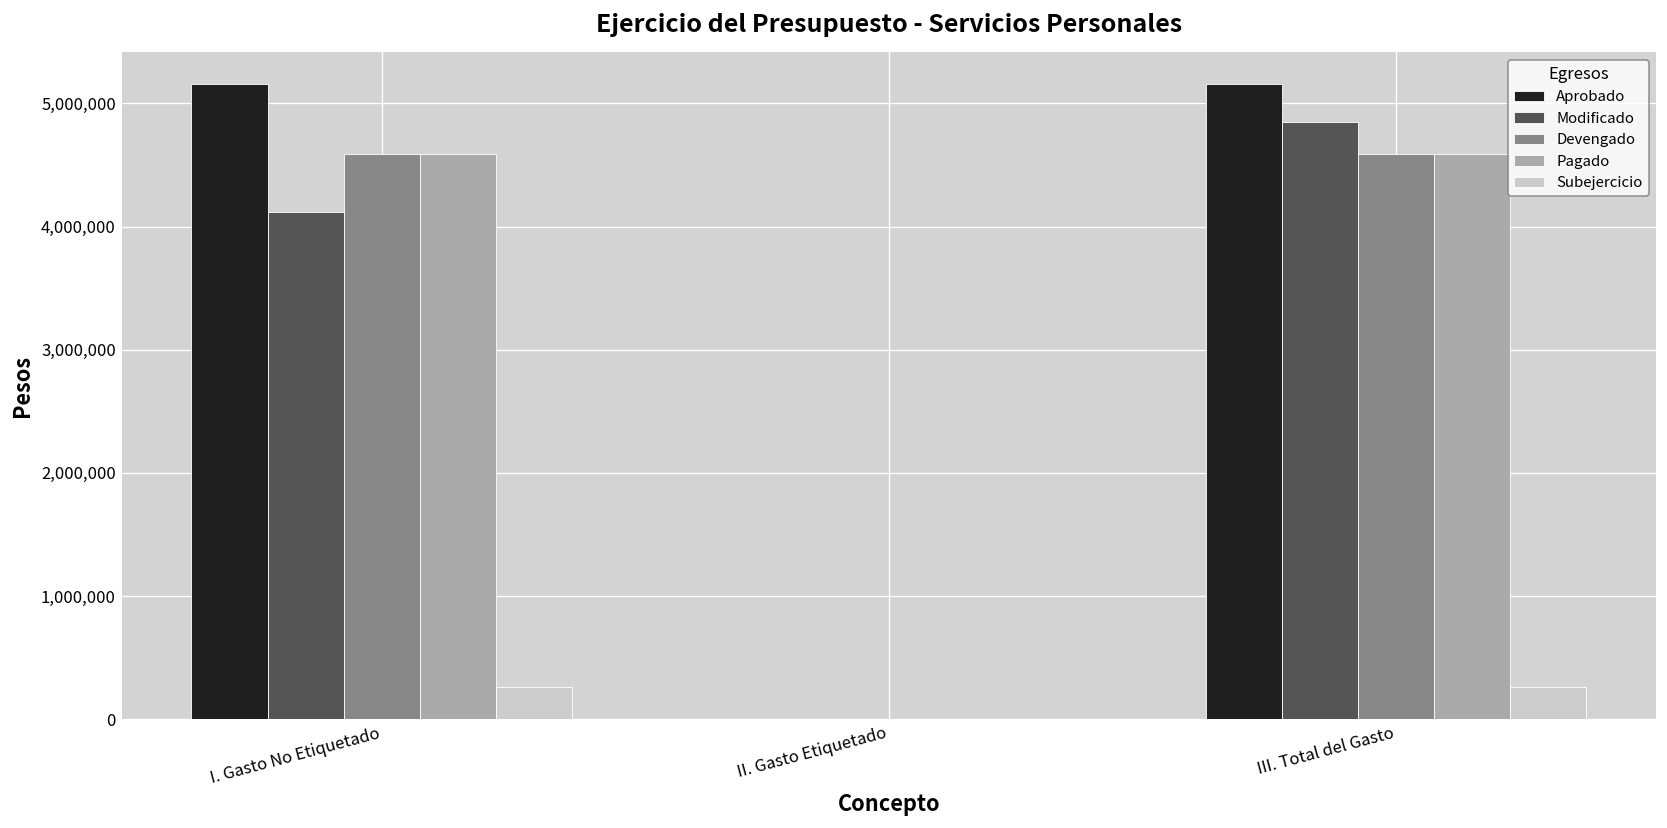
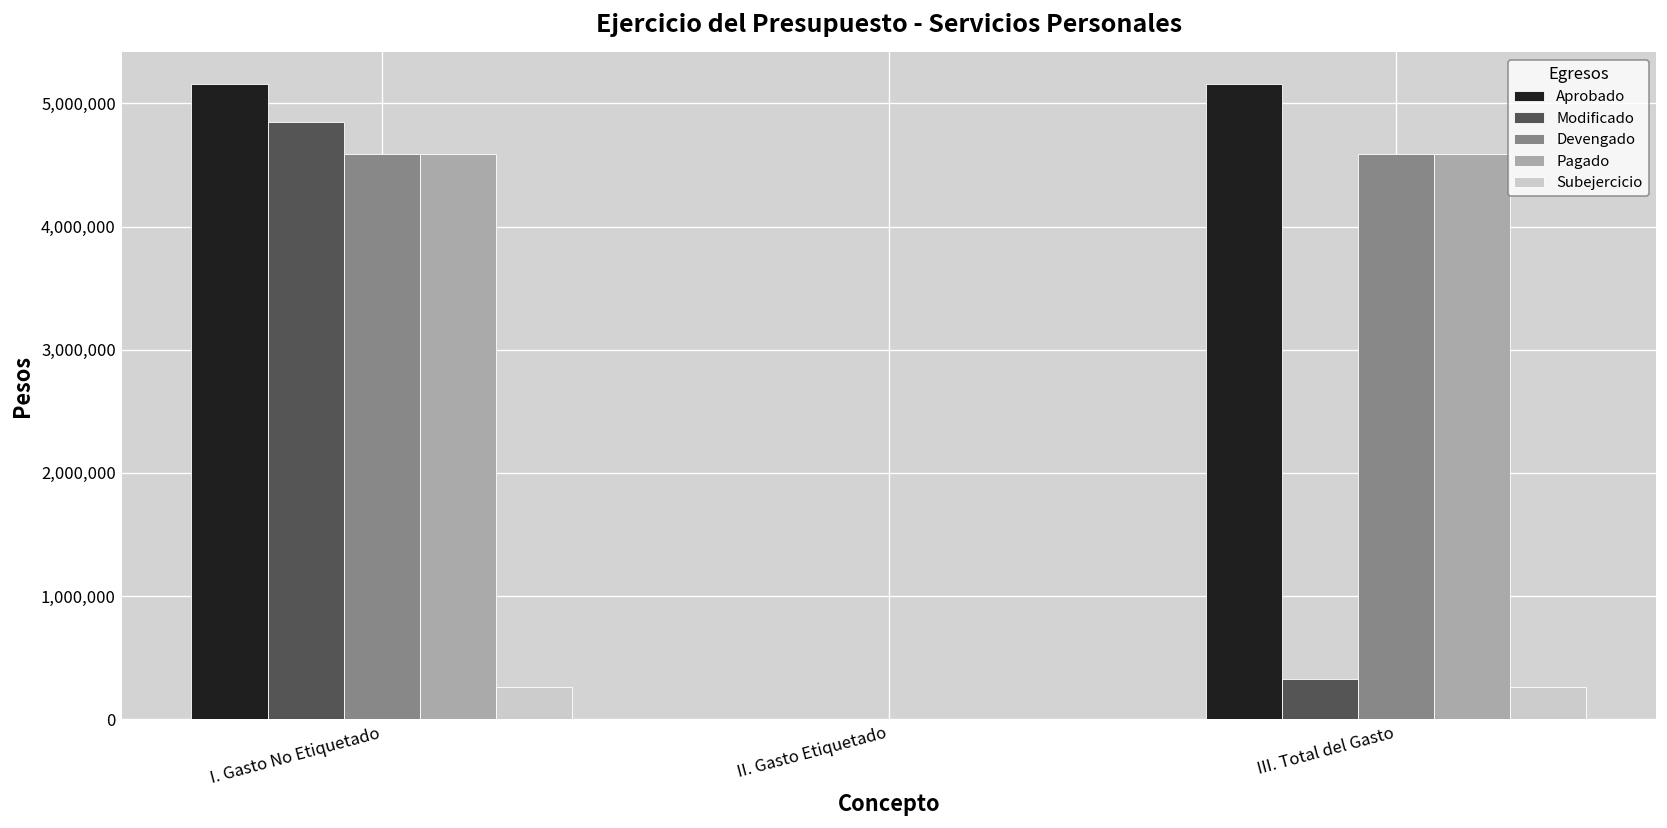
Modificado, I. Gasto No Etiquetado: 4,120,000 -> 4,850,000
Modificado, III. Total del Gasto: 4,850,000 -> 330,000
